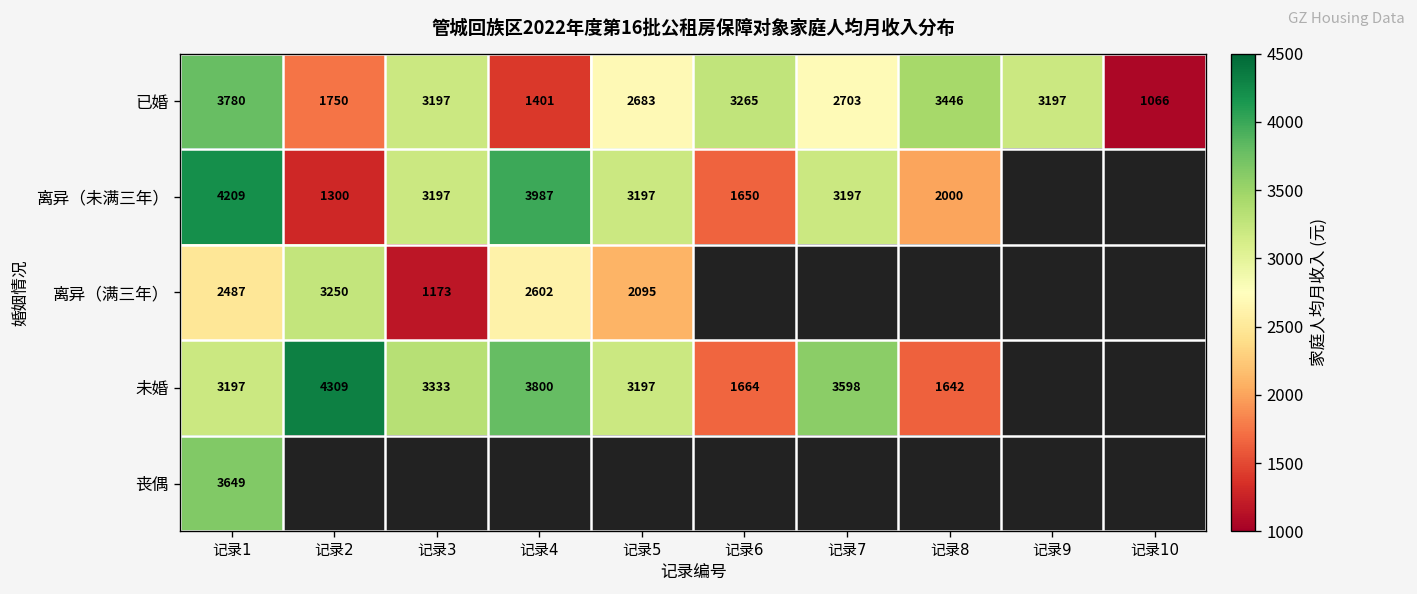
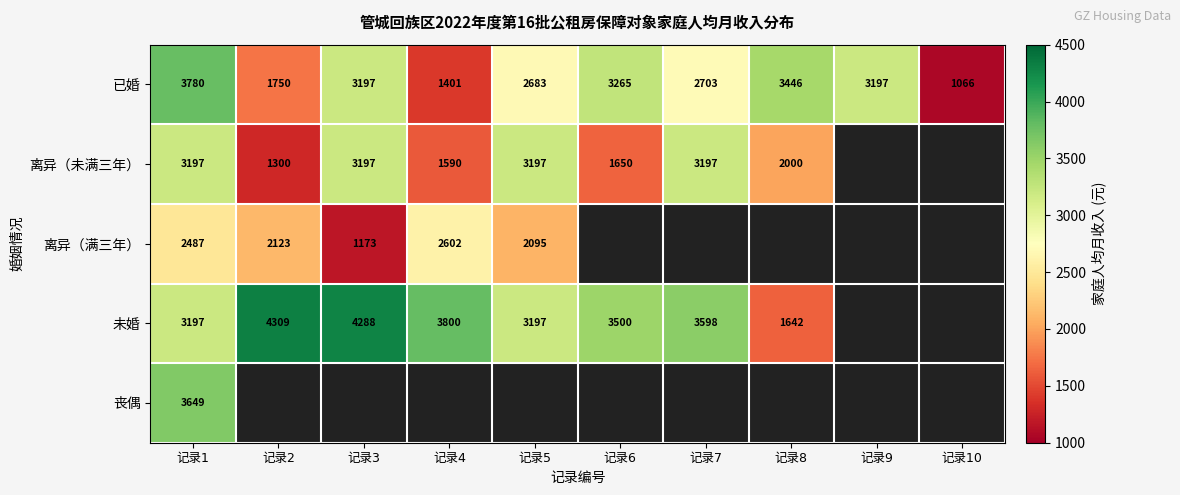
离异（未满三年）, 记录1: 4209 -> 3197
离异（未满三年）, 记录4: 3987 -> 1590
离异（满三年）, 记录2: 3250 -> 2123
未婚, 记录3: 3333 -> 4288
未婚, 记录6: 1664 -> 3500
